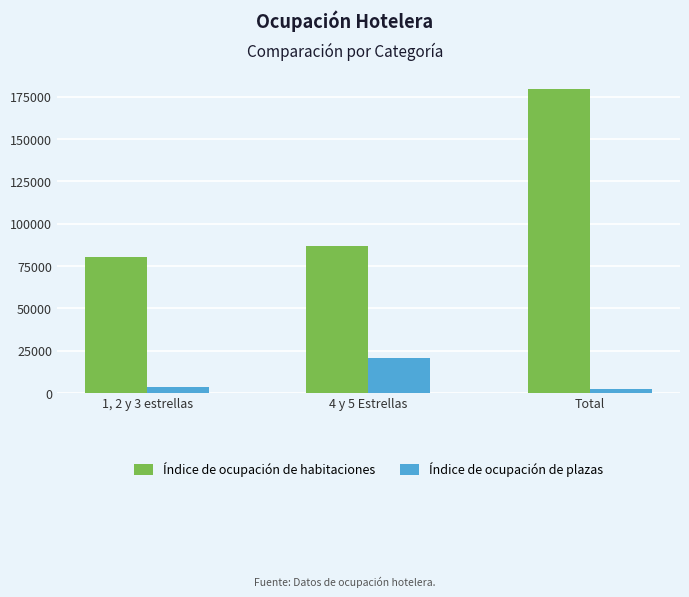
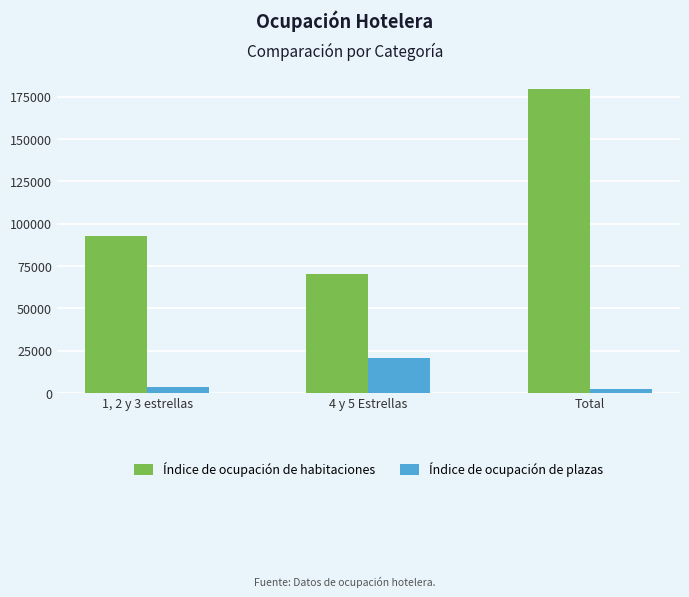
Índice de ocupación de habitaciones, 1, 2 y 3 estrellas: 80000 -> 93000
Índice de ocupación de habitaciones, 4 y 5 Estrellas: 87000 -> 70000
